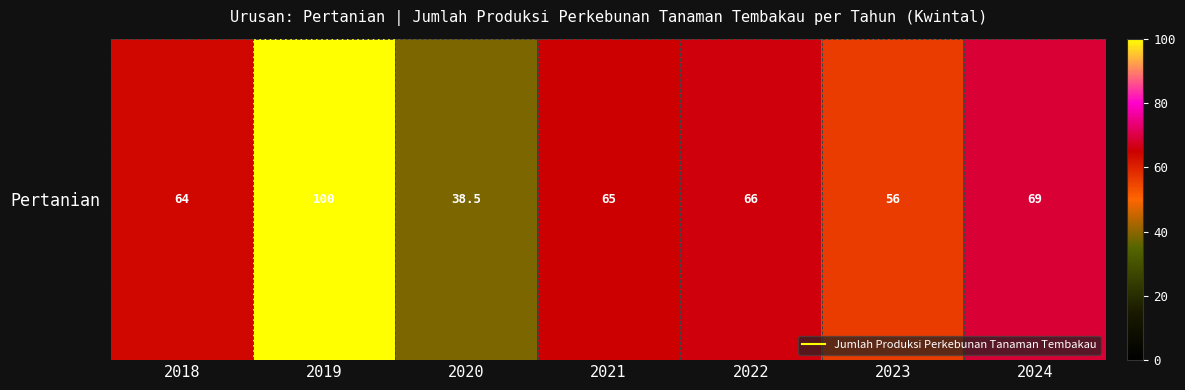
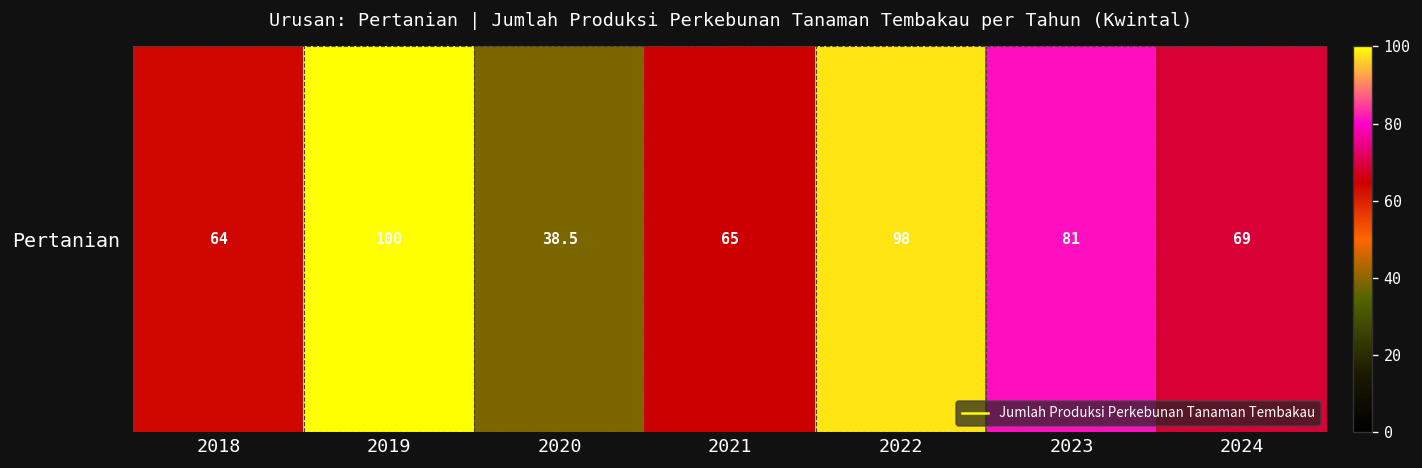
Pertanian, 2022: 66 -> 98
Pertanian, 2023: 56 -> 81
